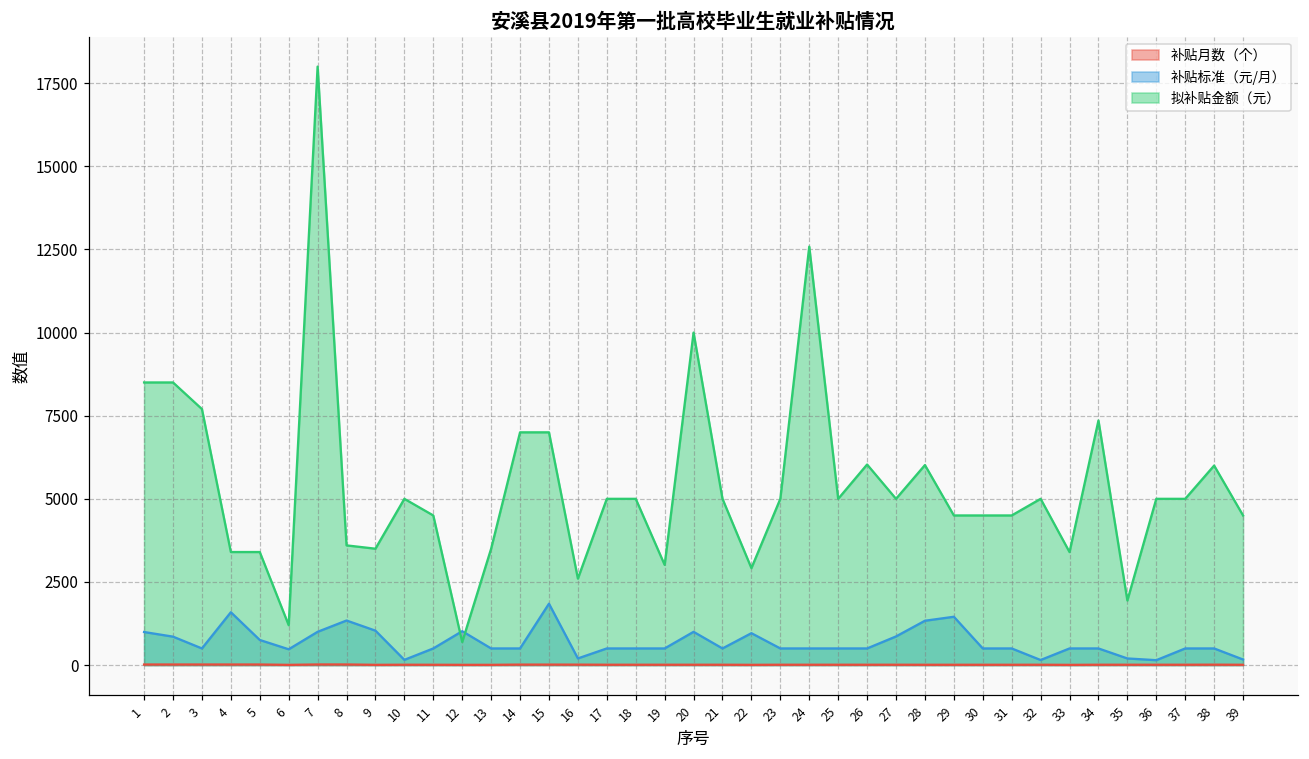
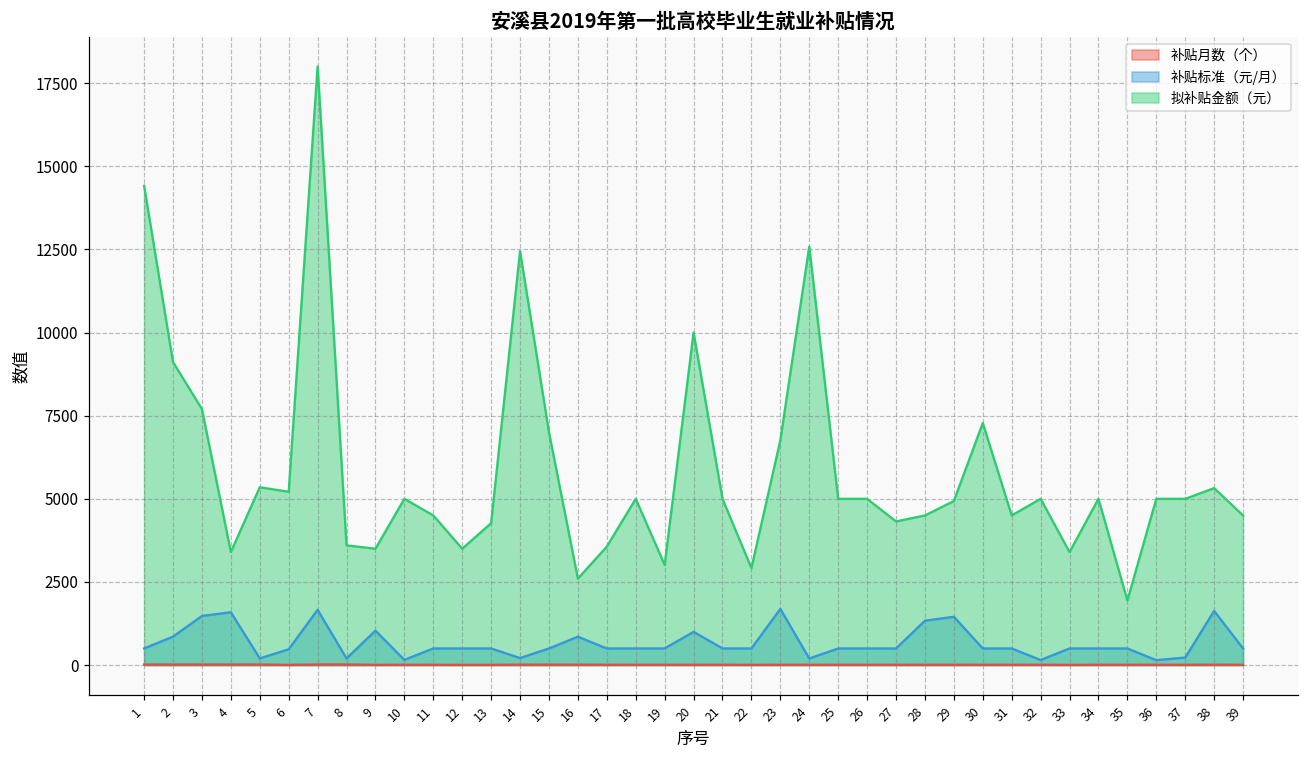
补贴标准（元/月）, 1: 1000 -> 500
拟补贴金额（元）, 1: 8500 -> 14400
拟补贴金额（元）, 2: 8500 -> 9100
补贴标准（元/月）, 3: 500 -> 1500
补贴标准（元/月）, 5: 800 -> 200
拟补贴金额（元）, 5: 3400 -> 5300
拟补贴金额（元）, 6: 1200 -> 5200
补贴标准（元/月）, 7: 1000 -> 1700
补贴标准（元/月）, 8: 1300 -> 200
补贴标准（元/月）, 12: 1000 -> 500
拟补贴金额（元）, 12: 700 -> 3500
拟补贴金额（元）, 13: 3500 -> 4300
补贴标准（元/月）, 14: 500 -> 200
拟补贴金额（元）, 14: 7000 -> 12400
补贴标准（元/月）, 15: 1800 -> 500
补贴标准（元/月）, 16: 200 -> 900
拟补贴金额（元）, 17: 5000 -> 3600
补贴标准（元/月）, 22: 1000 -> 500
补贴标准（元/月）, 23: 500 -> 1700
拟补贴金额（元）, 23: 5000 -> 6800
补贴标准（元/月）, 24: 500 -> 200
拟补贴金额（元）, 26: 6000 -> 5000
补贴标准（元/月）, 27: 900 -> 500
拟补贴金额（元）, 27: 5000 -> 4300
拟补贴金额（元）, 28: 6000 -> 4500
拟补贴金额（元）, 29: 4500 -> 4900
拟补贴金额（元）, 30: 4500 -> 7300
拟补贴金额（元）, 34: 7400 -> 5000
补贴标准（元/月）, 35: 200 -> 500
补贴标准（元/月）, 37: 500 -> 200
补贴标准（元/月）, 38: 500 -> 1600
拟补贴金额（元）, 38: 6000 -> 5300
补贴标准（元/月）, 39: 200 -> 500
